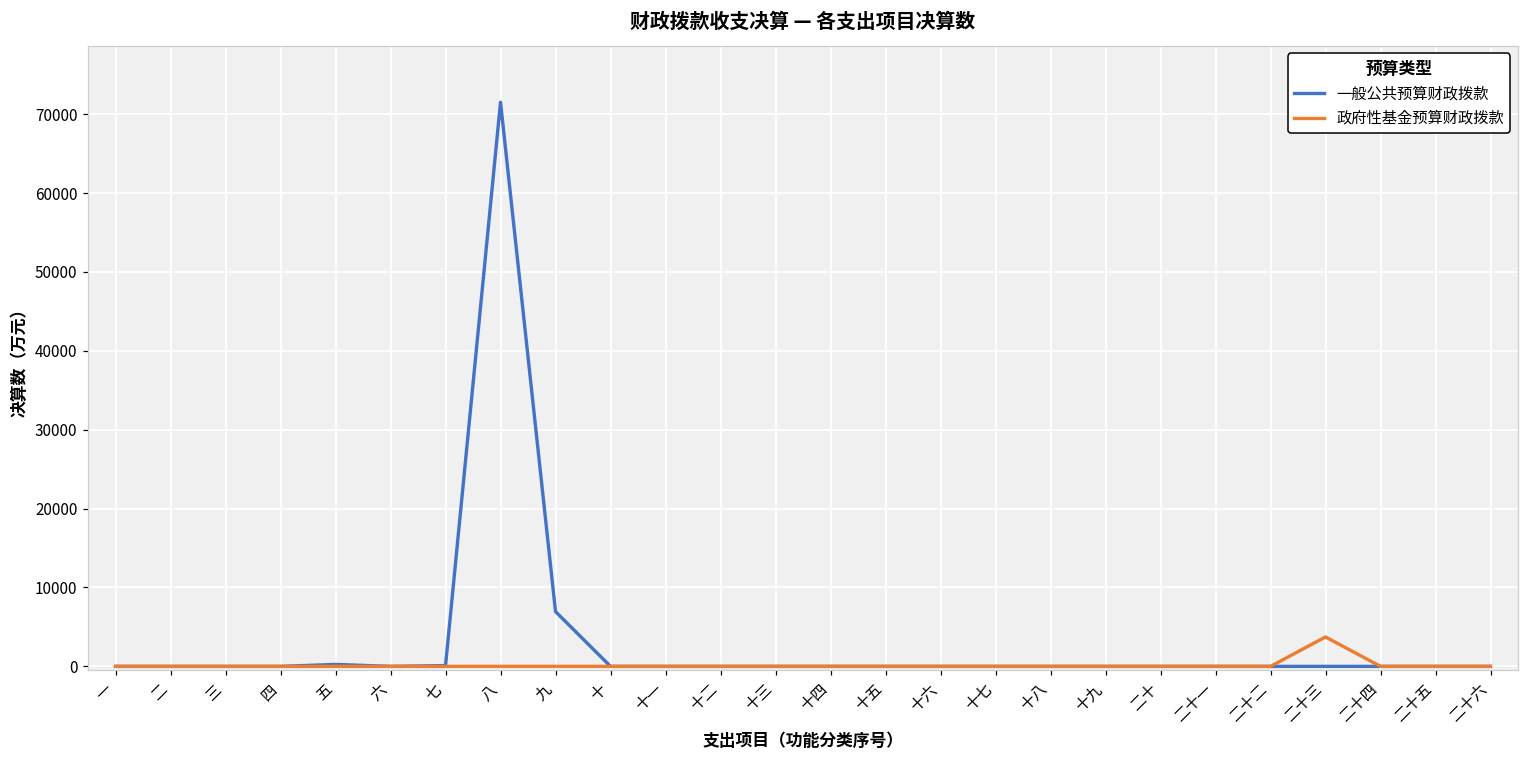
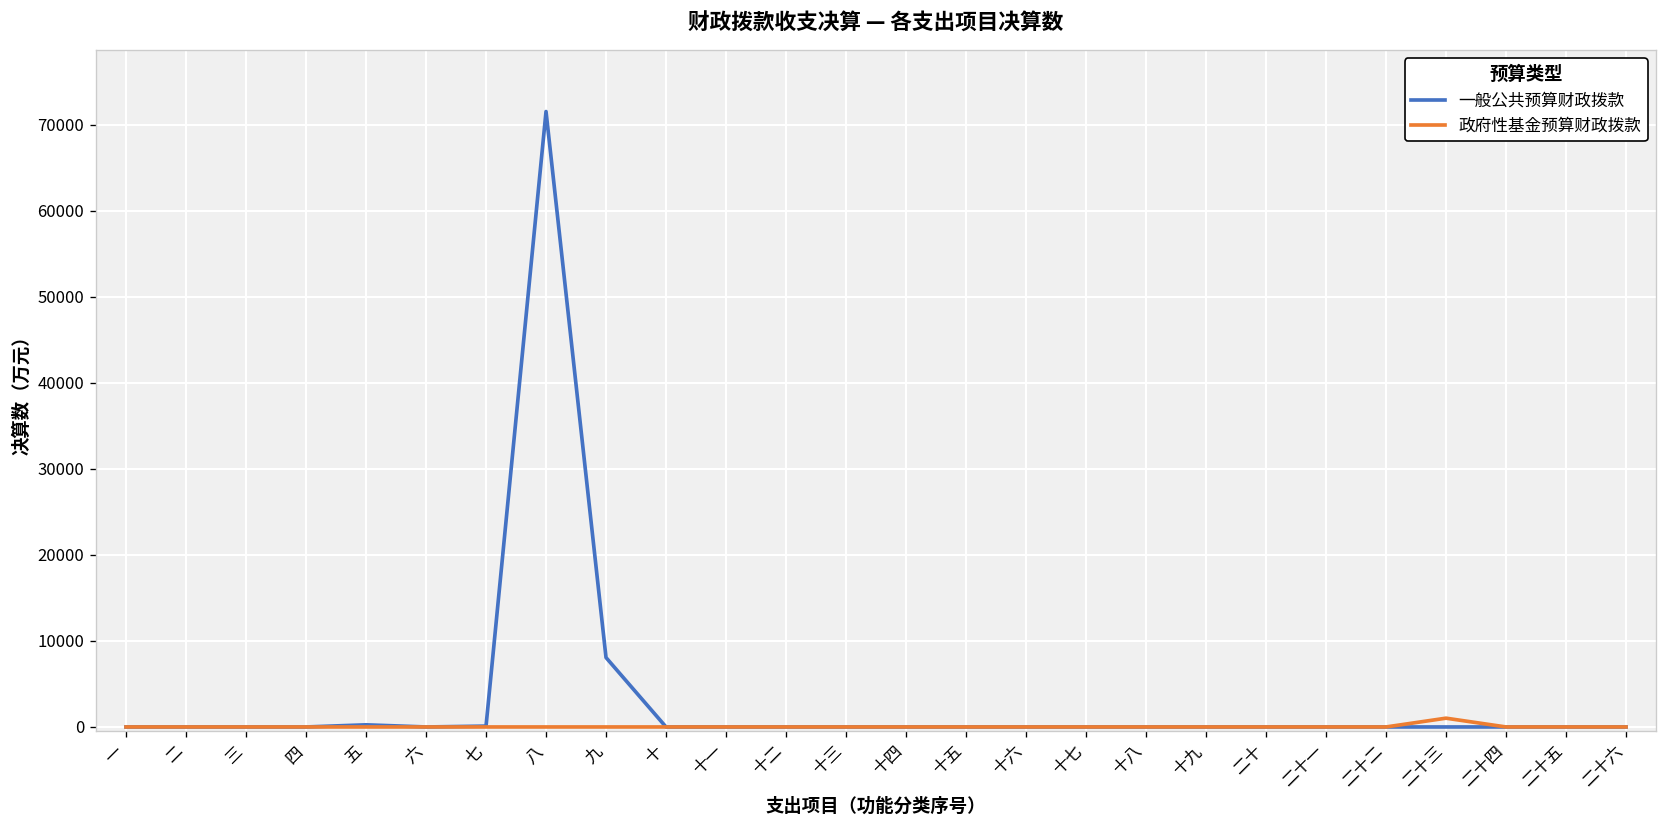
一般公共预算财政拨款, 九: 7000 -> 8000
政府性基金预算财政拨款, 二十三: 4000 -> 1000
